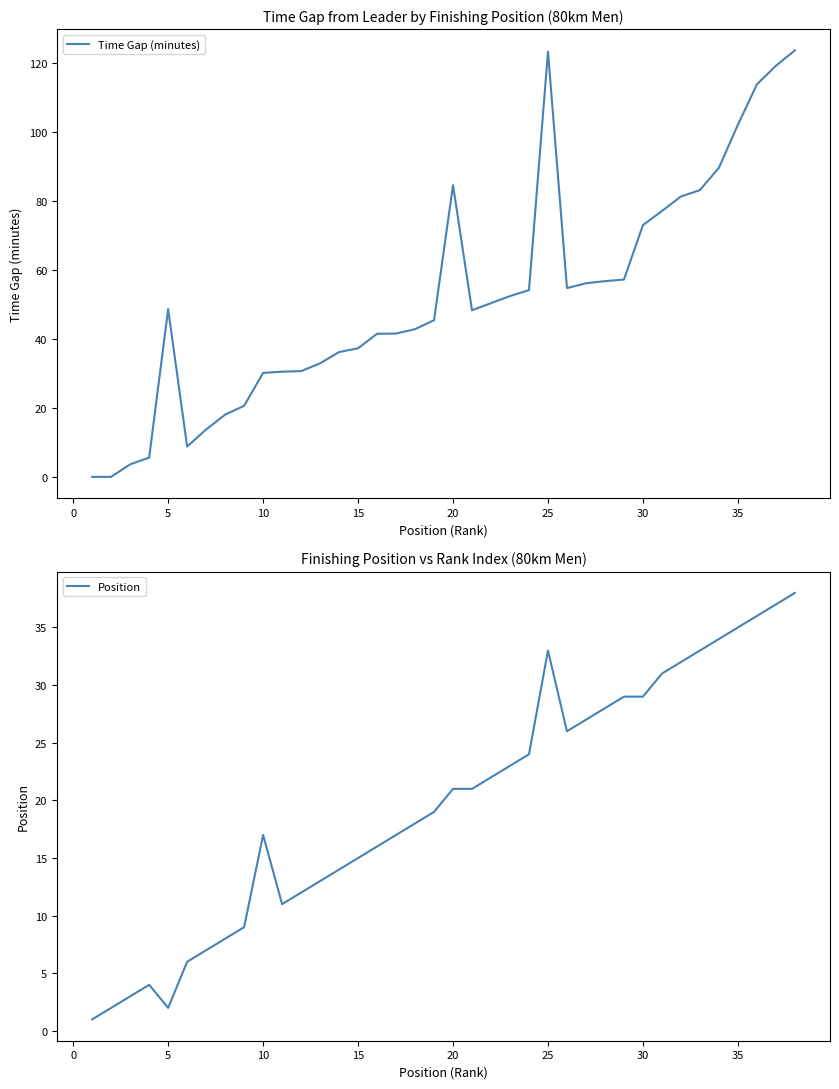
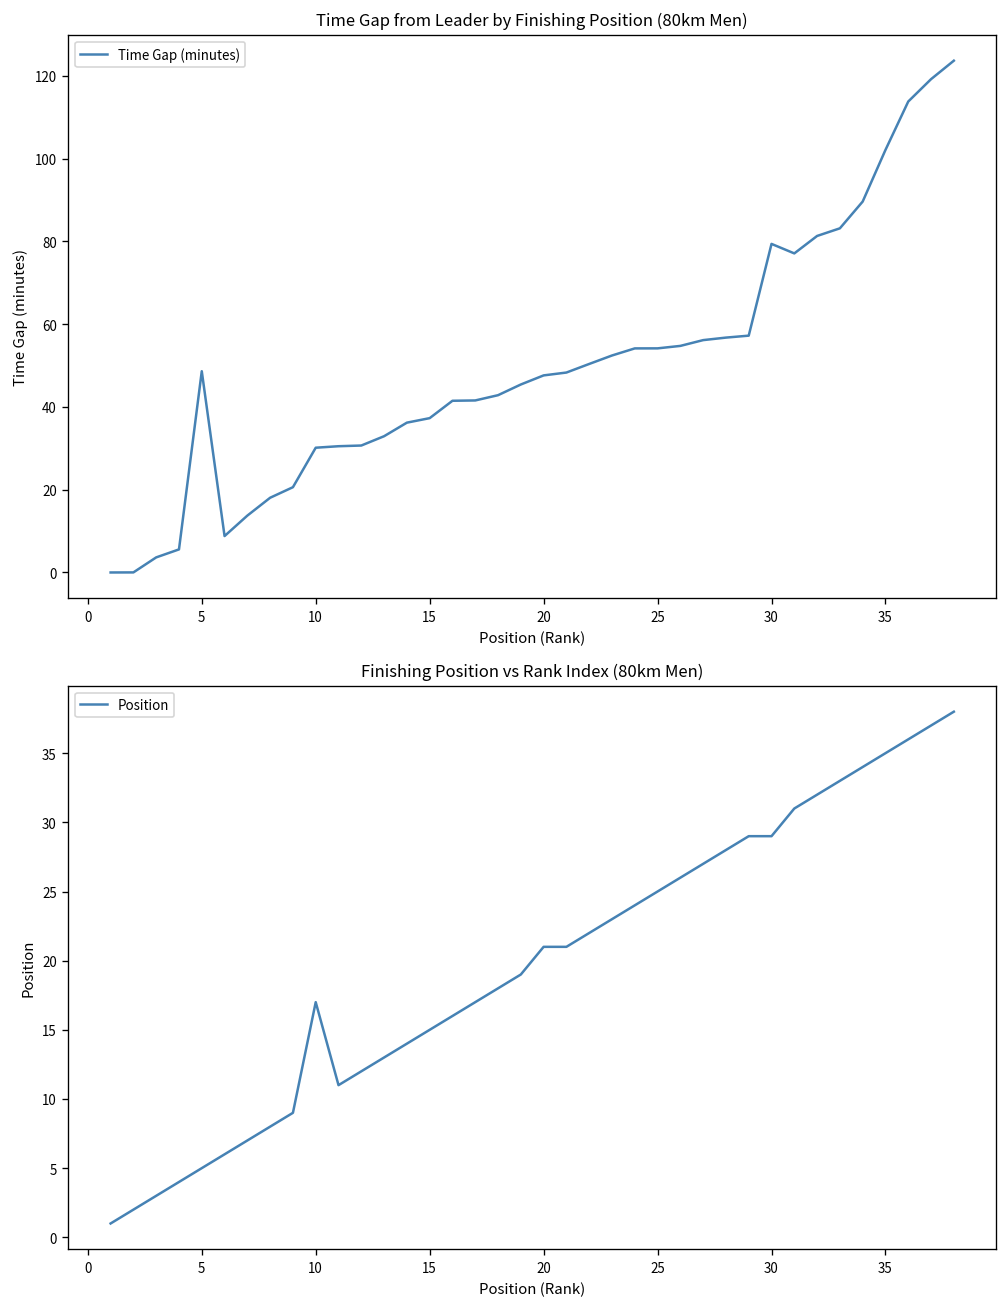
Time Gap from Leader by Finishing Position (80km Men), 20: 85 -> 48
Time Gap from Leader by Finishing Position (80km Men), 25: 123 -> 54
Time Gap from Leader by Finishing Position (80km Men), 30: 73 -> 79
Finishing Position vs Rank Index (80km Men), 5: 2 -> 5
Finishing Position vs Rank Index (80km Men), 25: 33 -> 25
